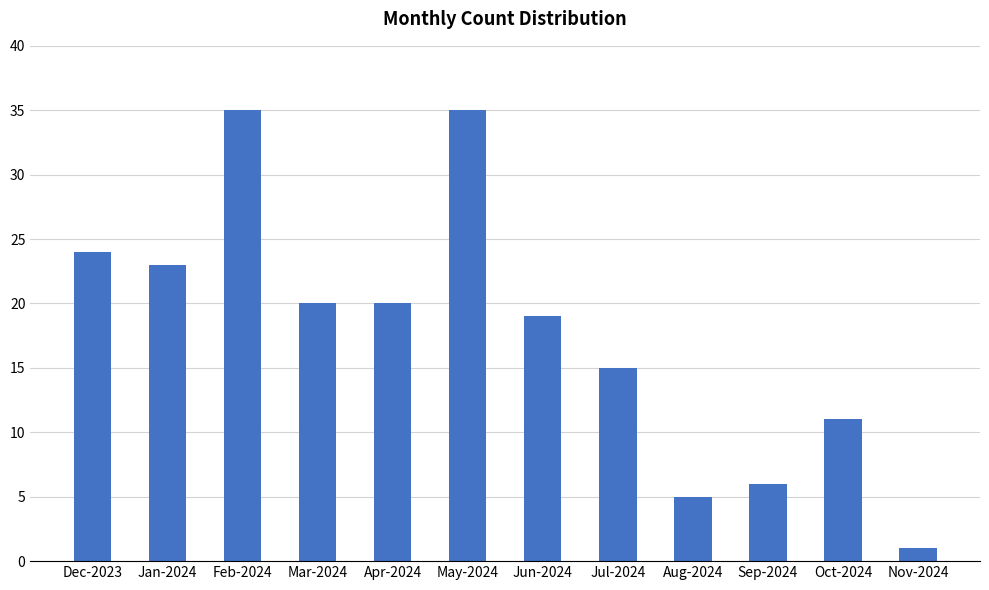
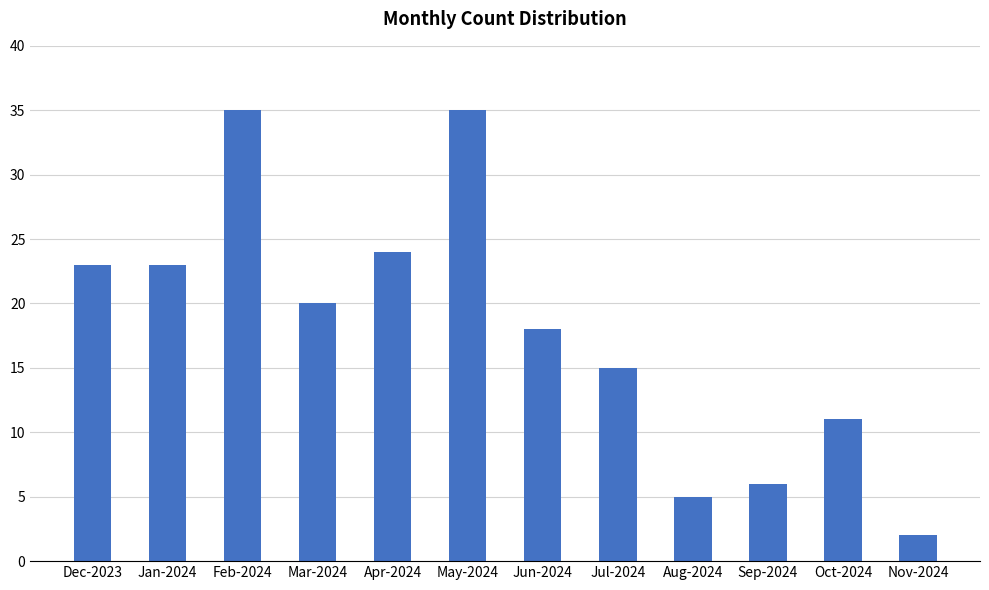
Dec-2023: 24 -> 23
Apr-2024: 20 -> 24
Jun-2024: 19 -> 18
Nov-2024: 1 -> 2
